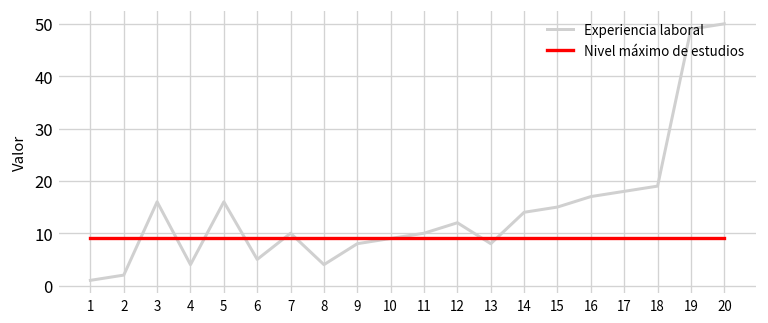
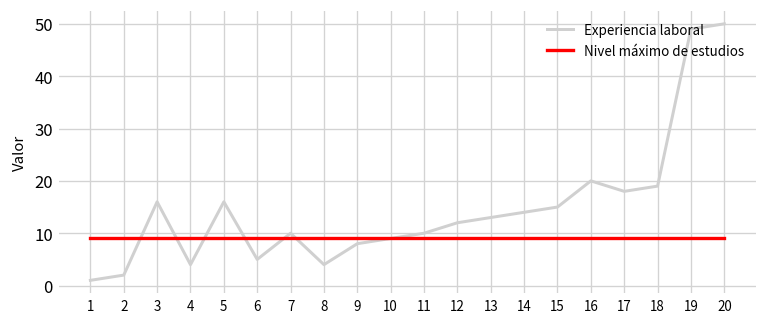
Experiencia laboral, 13: 8 -> 13
Experiencia laboral, 16: 17 -> 20
